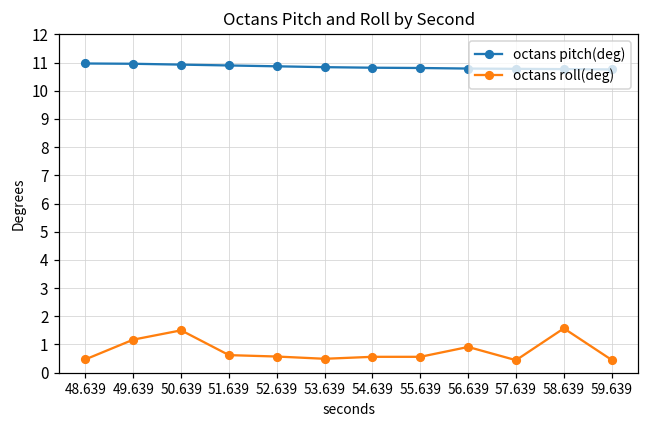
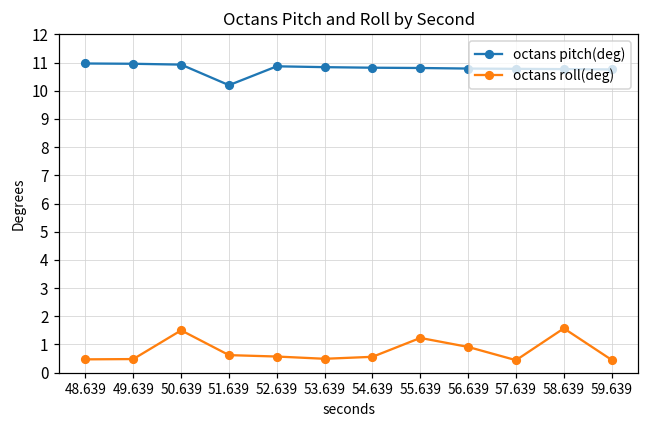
octans roll(deg), 49.639: 1.2 -> 0.5
octans pitch(deg), 51.639: 10.9 -> 10.2
octans roll(deg), 55.639: 0.6 -> 1.2
